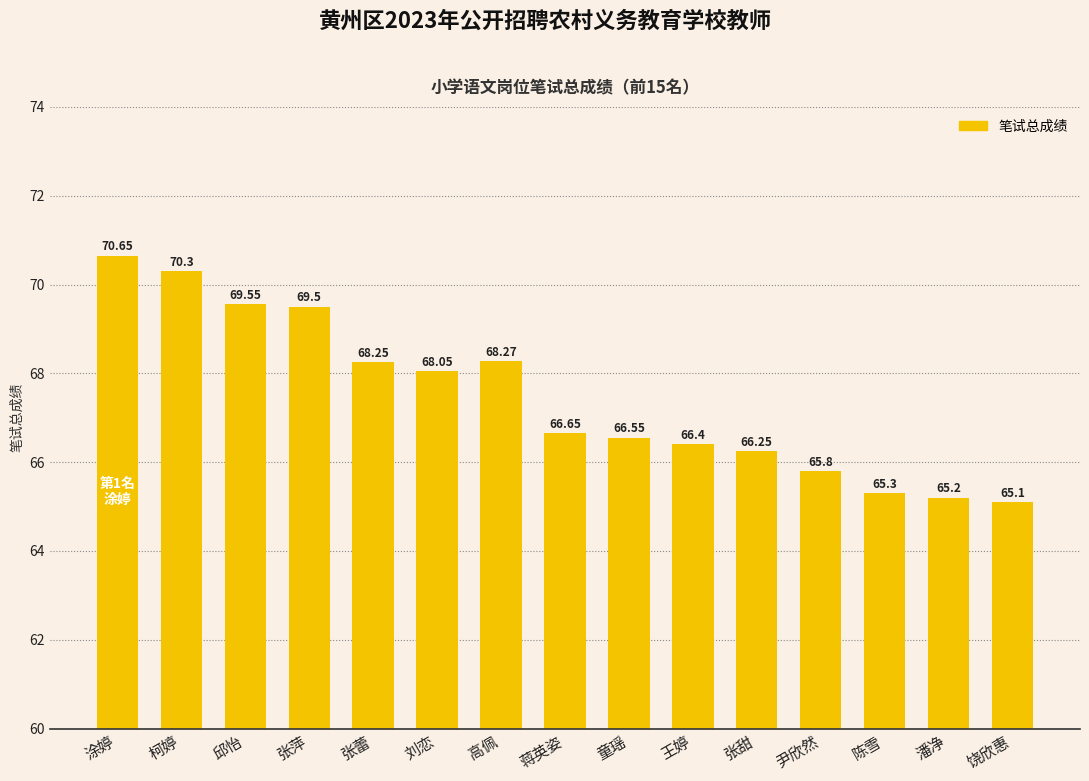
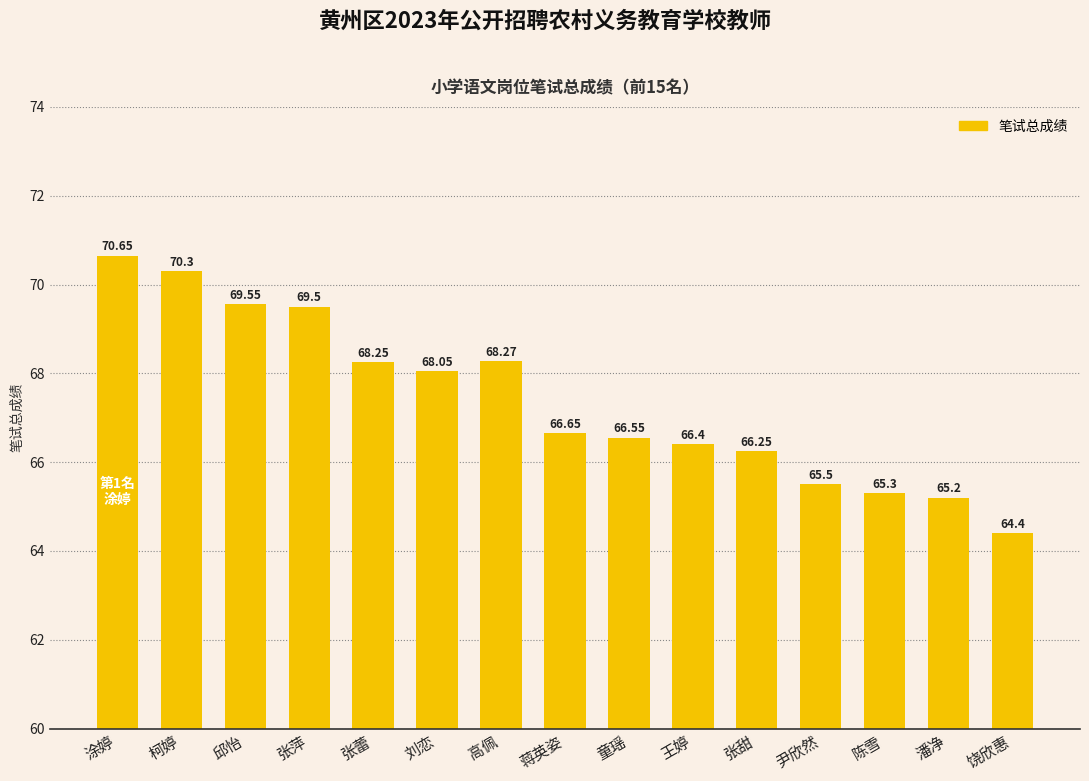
尹欣然: 65.8 -> 65.5
饶欣惠: 65.1 -> 64.4
